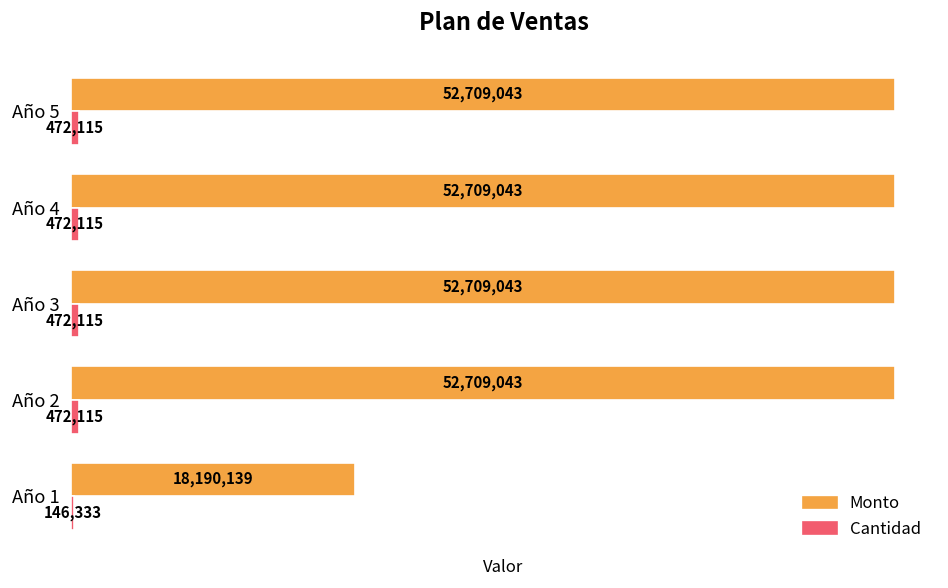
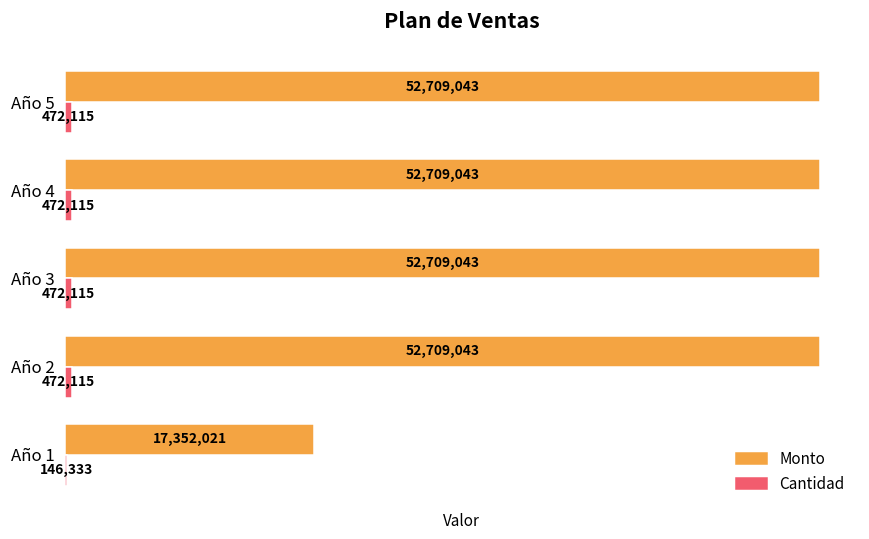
Monto, Año 1: 18,190,139 -> 17,352,021
